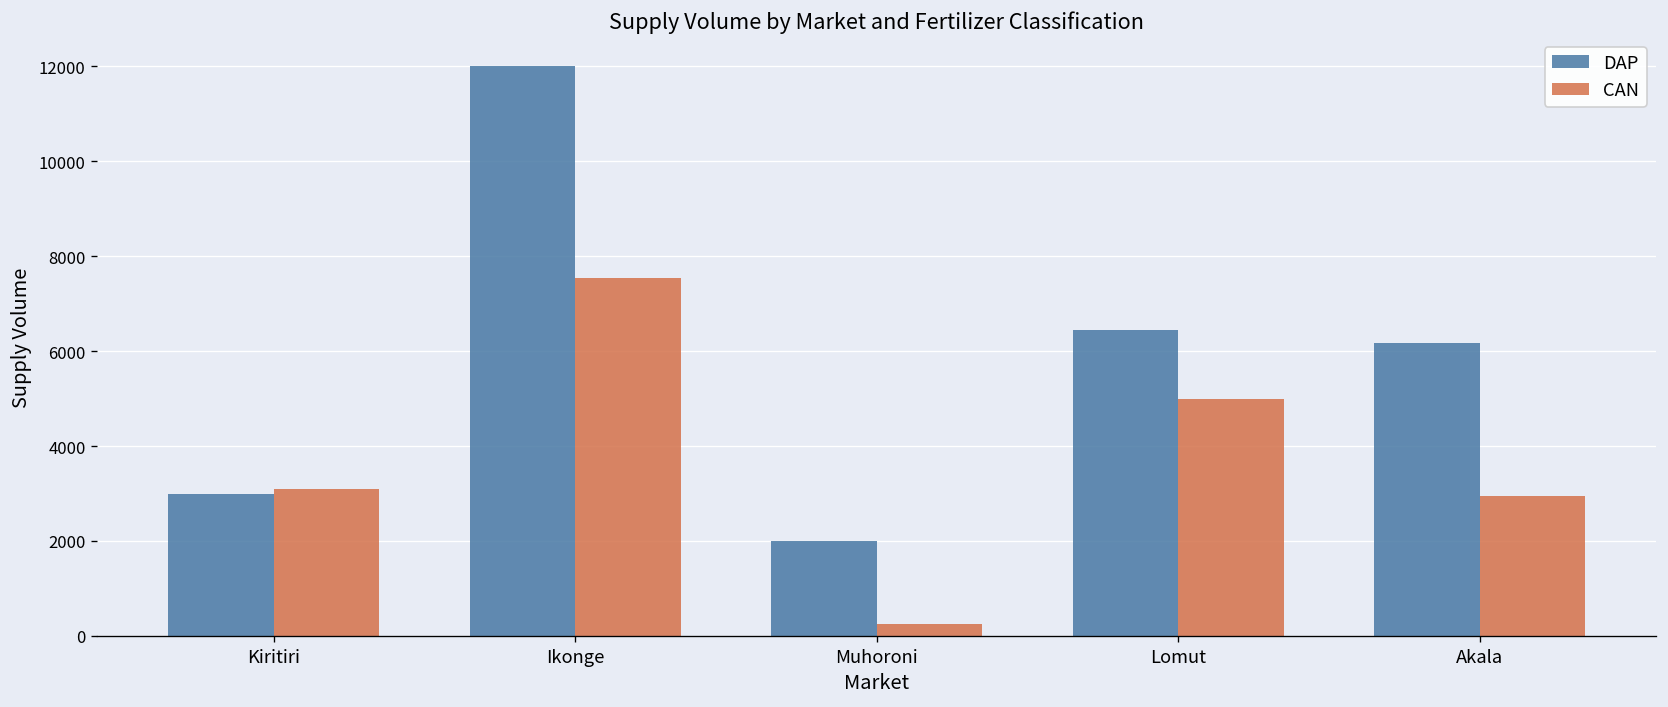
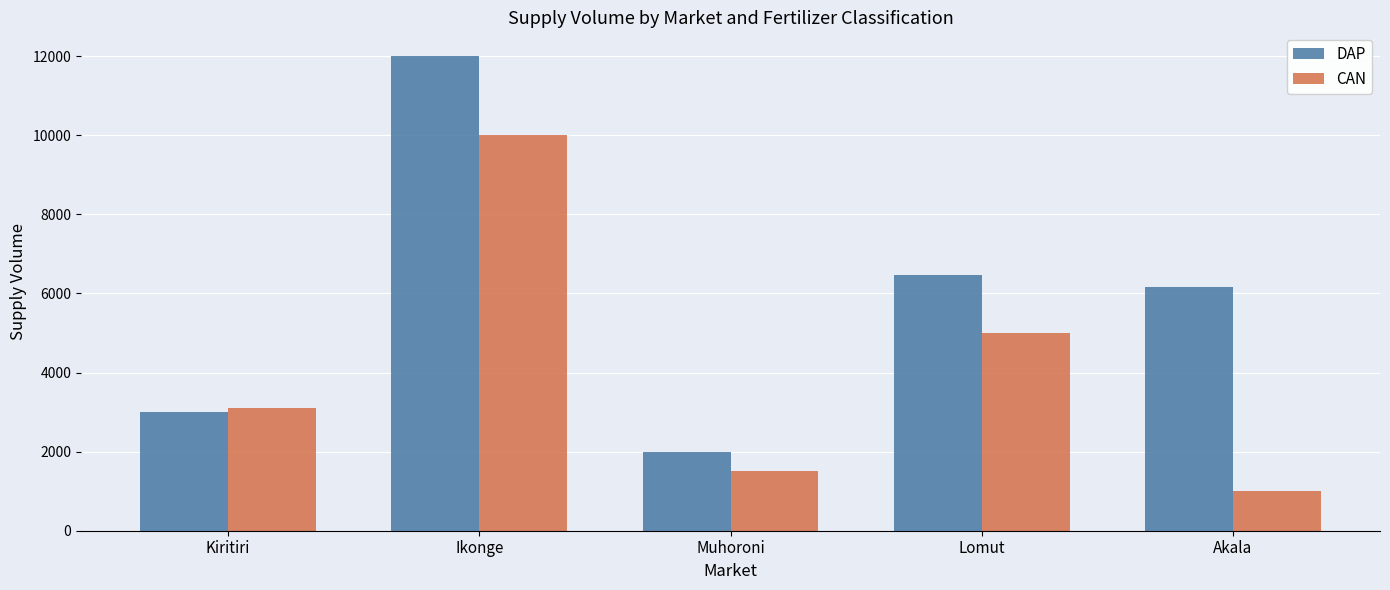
CAN, Ikonge: 7500 -> 10000
CAN, Muhoroni: 300 -> 1500
CAN, Akala: 2900 -> 1000
